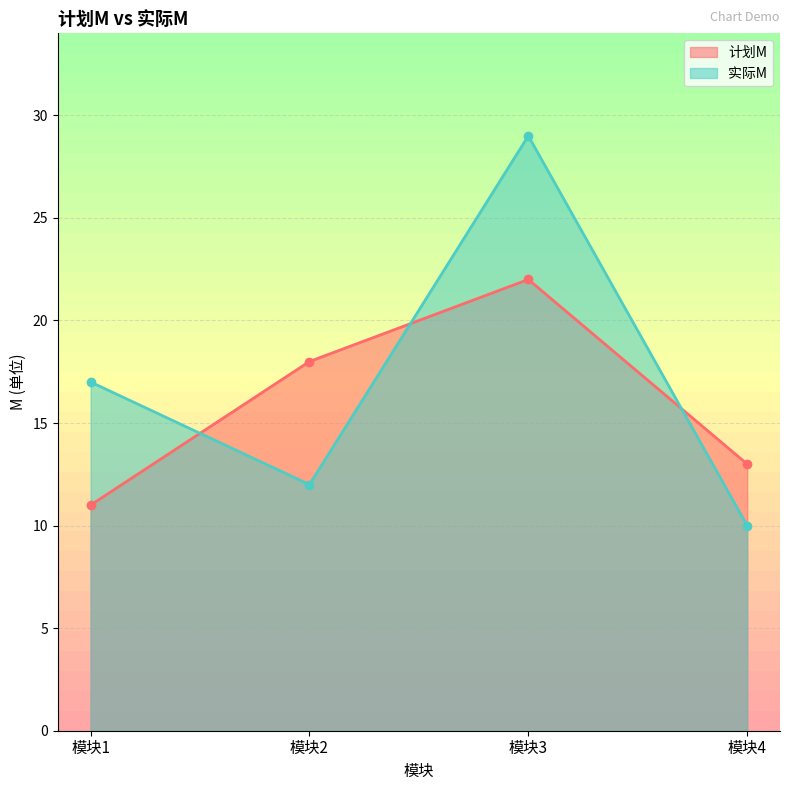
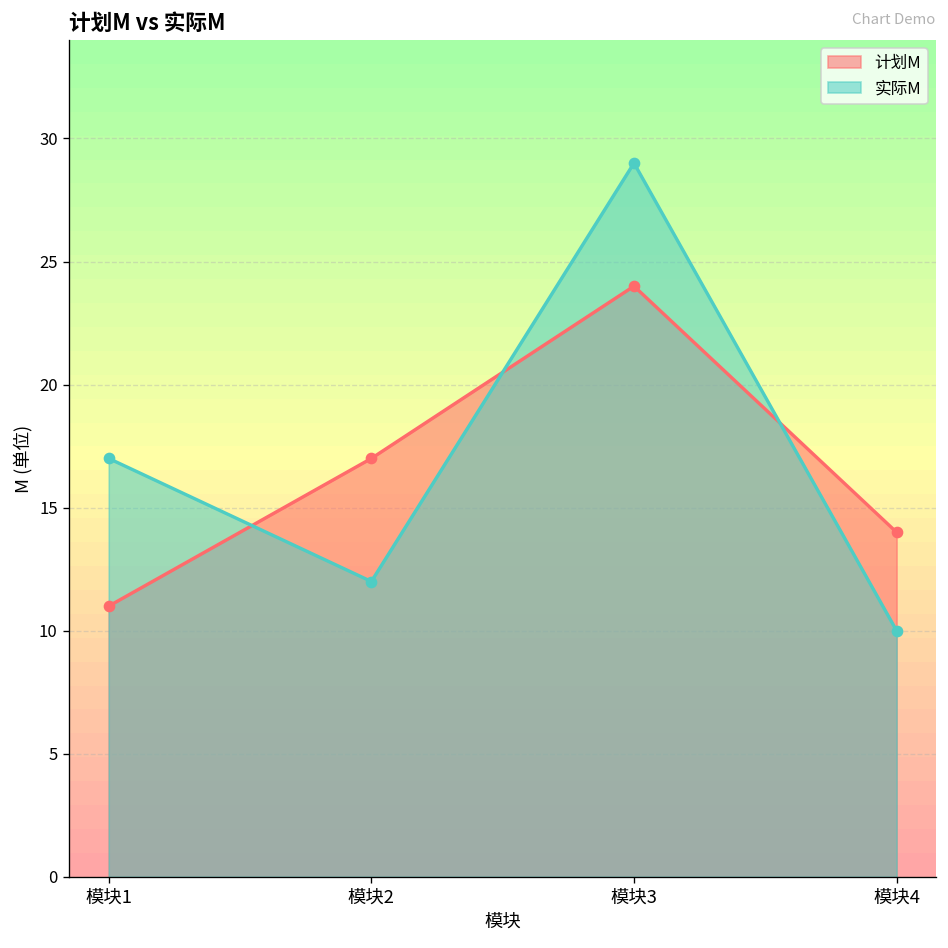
计划M, 模块2: 18 -> 17
计划M, 模块3: 22 -> 24
计划M, 模块4: 13 -> 14
